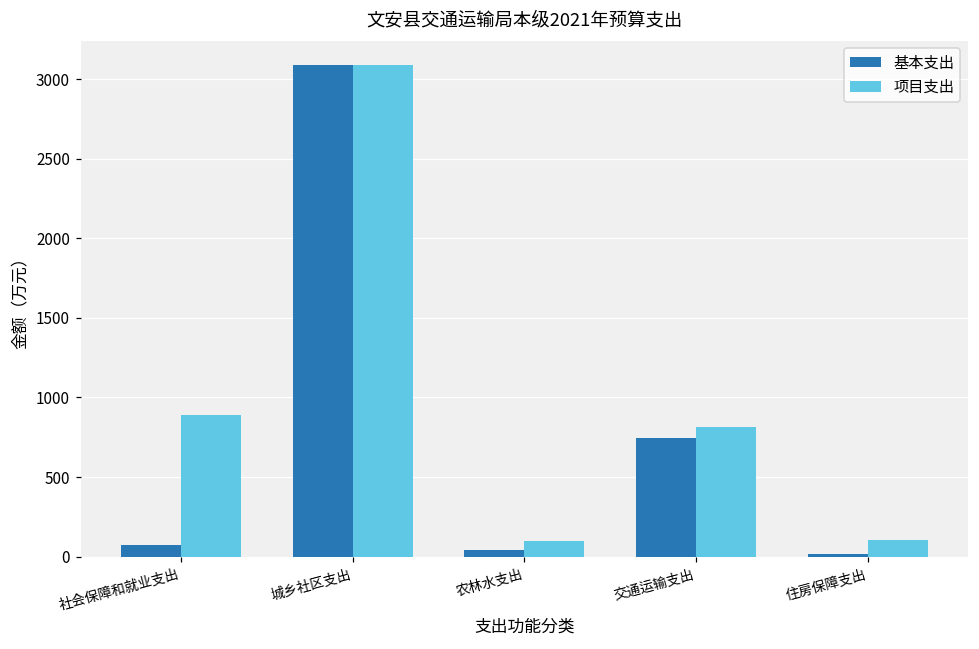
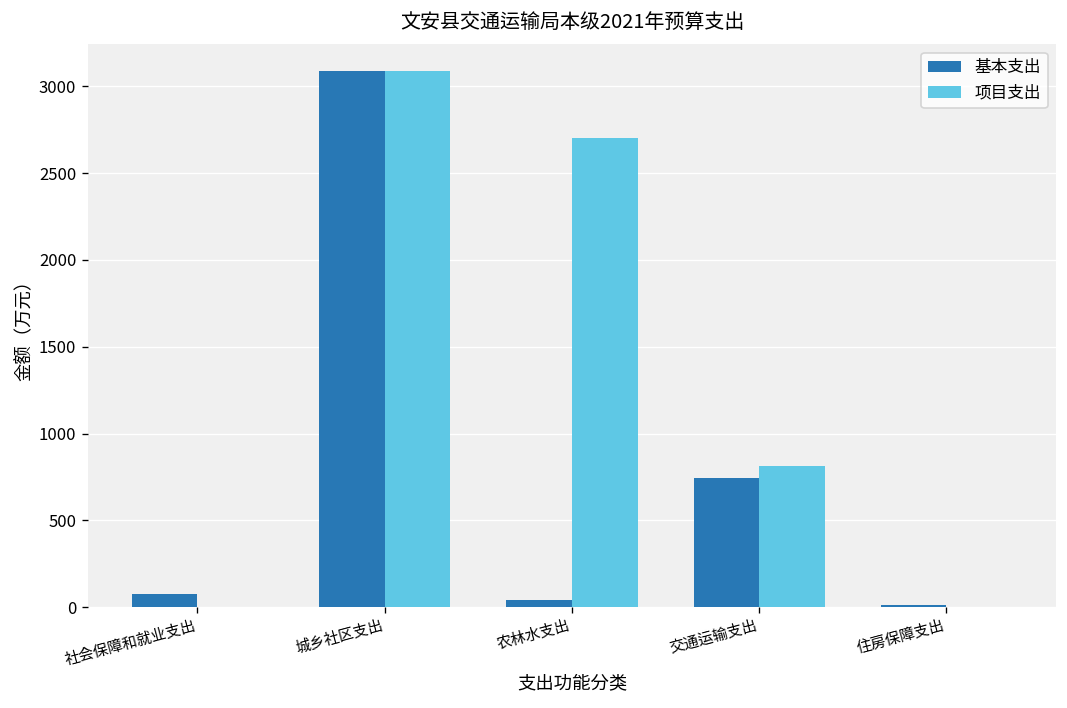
项目支出, 社会保障和就业支出: 890 -> 0
项目支出, 农林水支出: 100 -> 2700
项目支出, 住房保障支出: 100 -> 0
